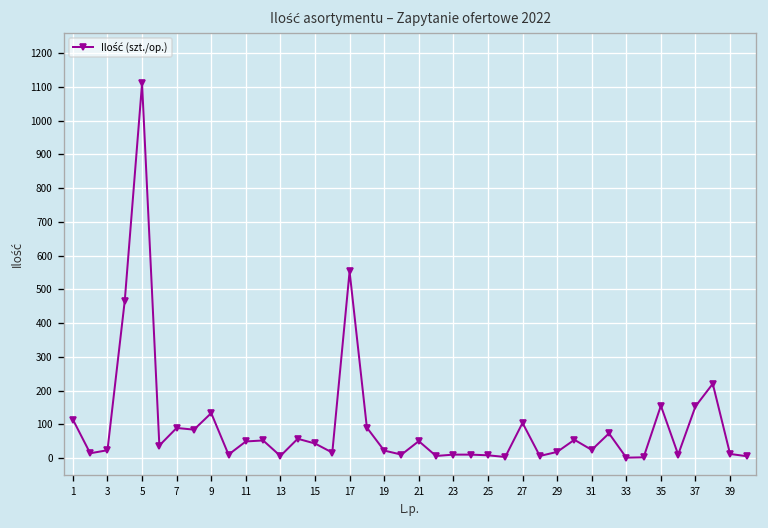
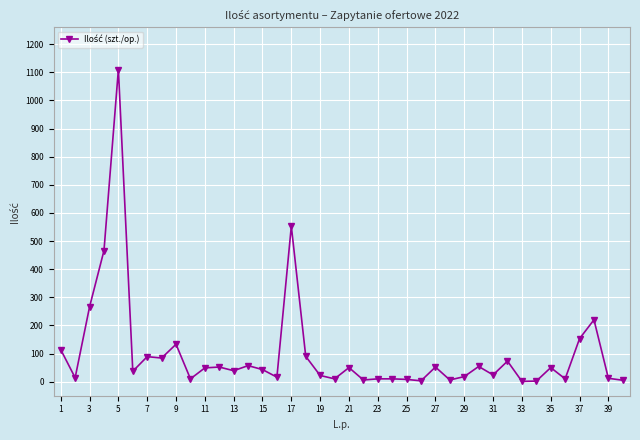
3: 20 -> 270
13: 10 -> 40
27: 100 -> 50
35: 160 -> 50
